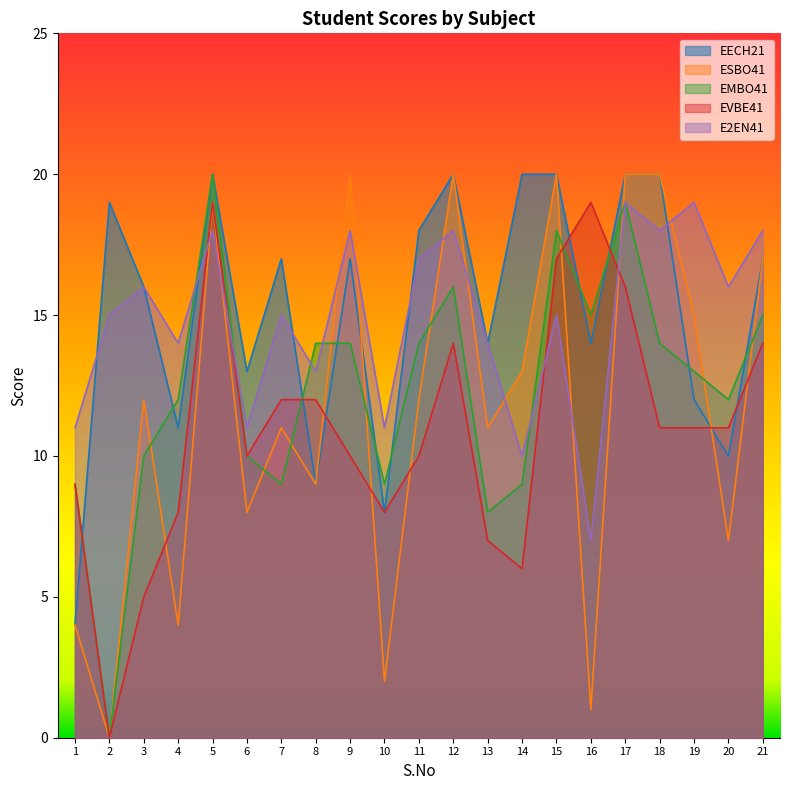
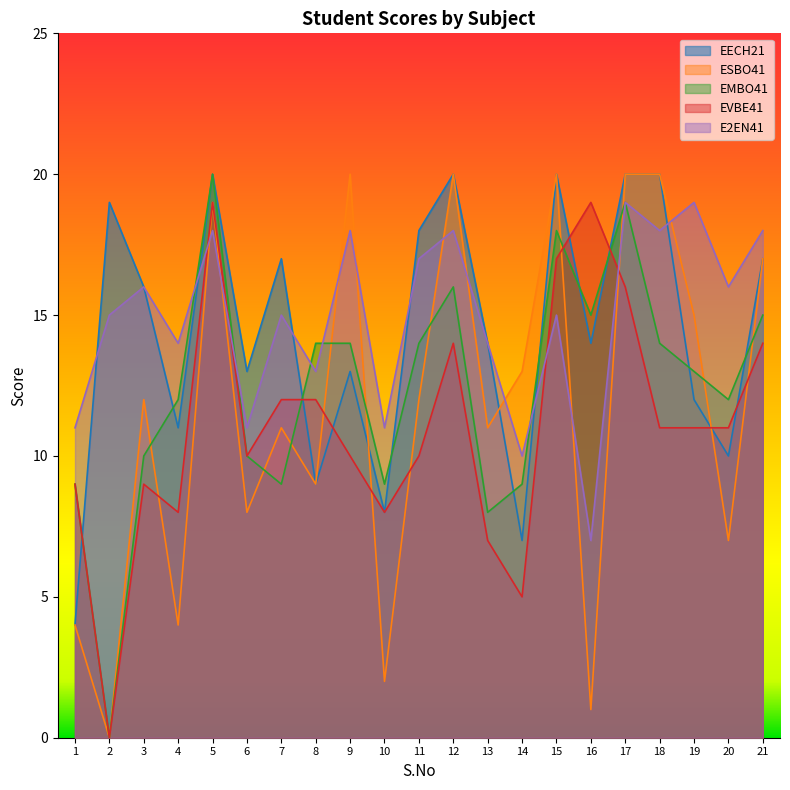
EVBE41, 3: 5 -> 9
EECH21, 9: 17 -> 13
EECH21, 14: 20 -> 7
EVBE41, 14: 6 -> 5
